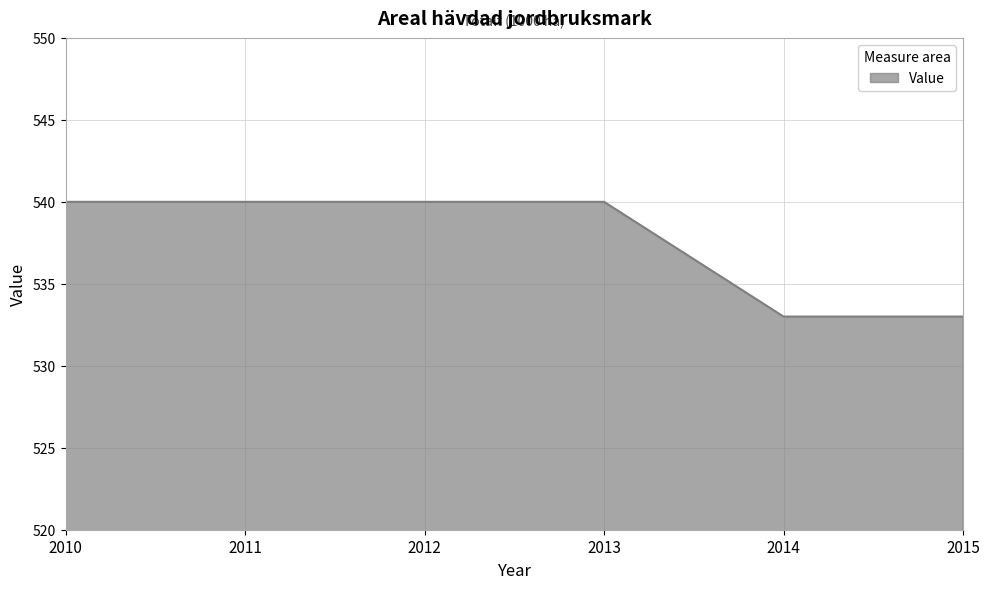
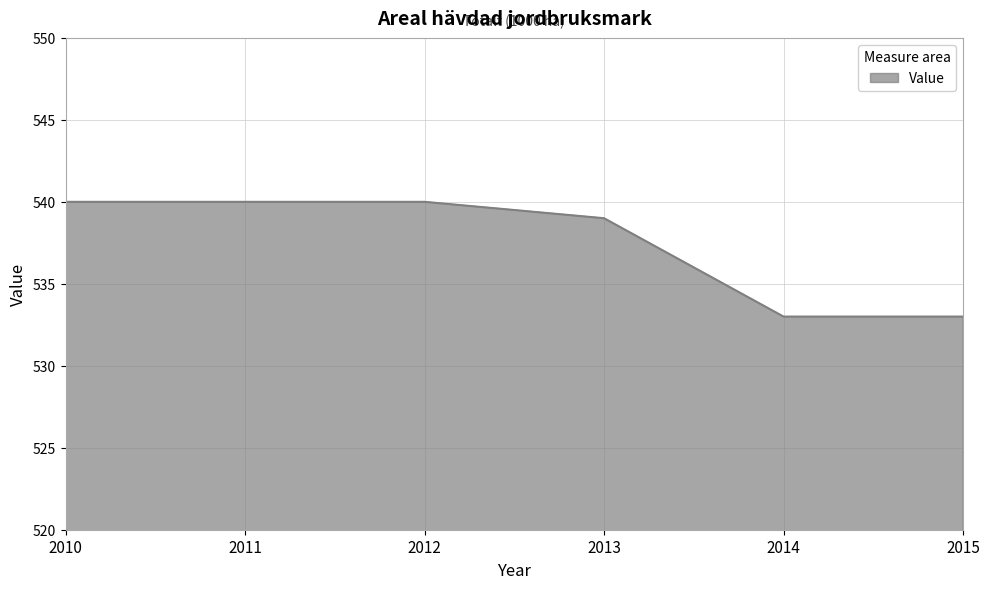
2013: 540 -> 539
